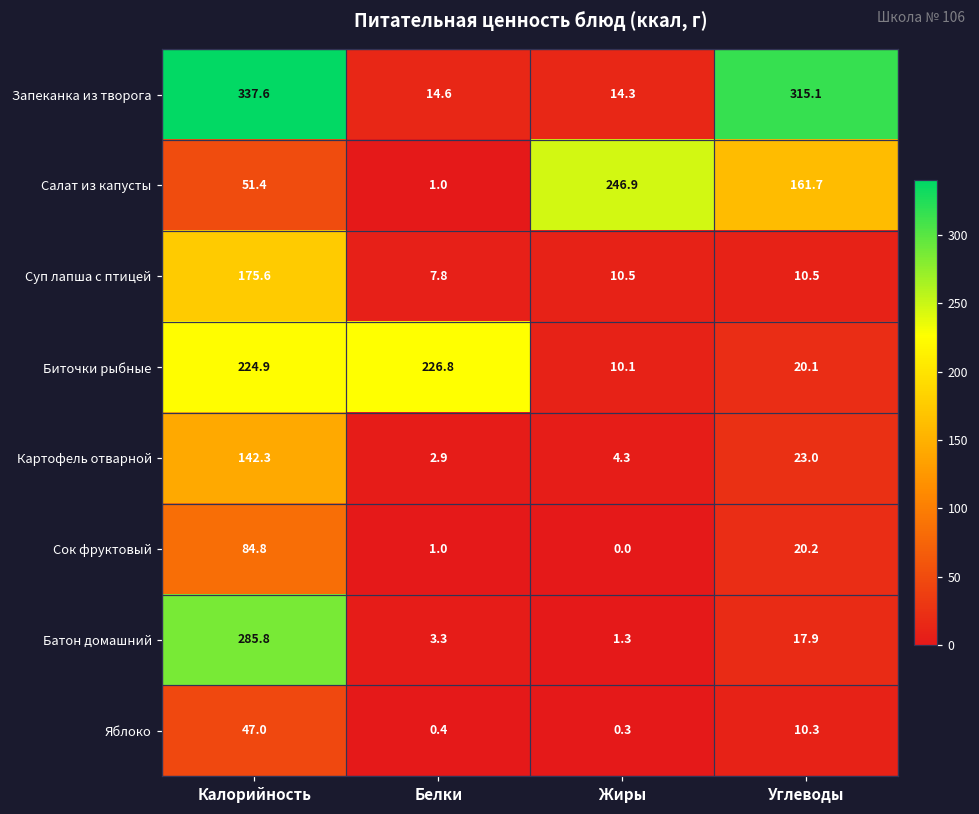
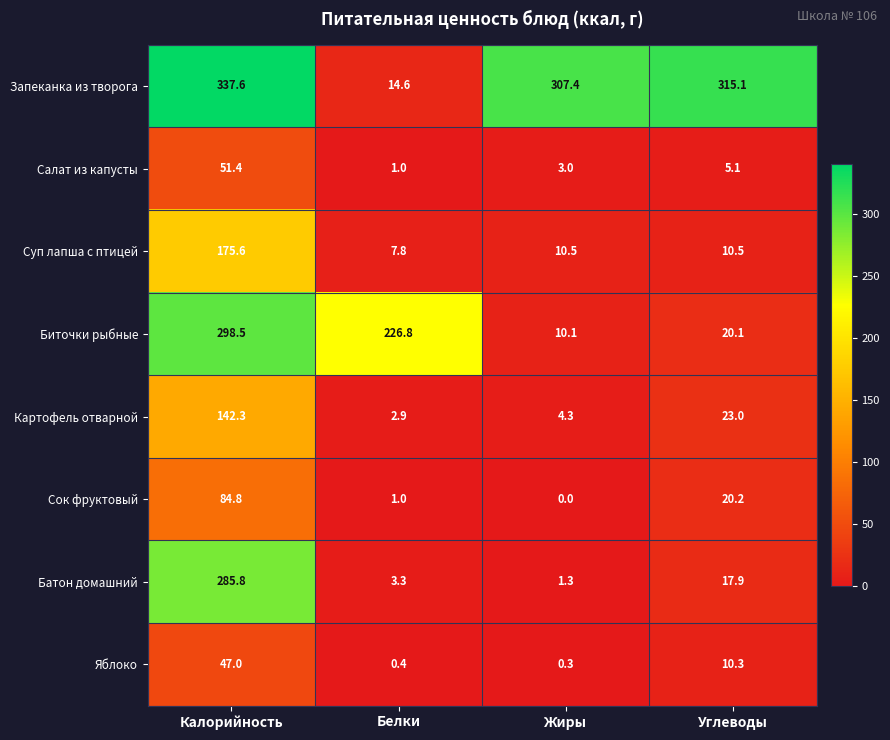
Запеканка из творога, Жиры: 14.3 -> 307.4
Салат из капусты, Жиры: 246.9 -> 3.0
Салат из капусты, Углеводы: 161.7 -> 5.1
Биточки рыбные, Калорийность: 224.9 -> 298.5
